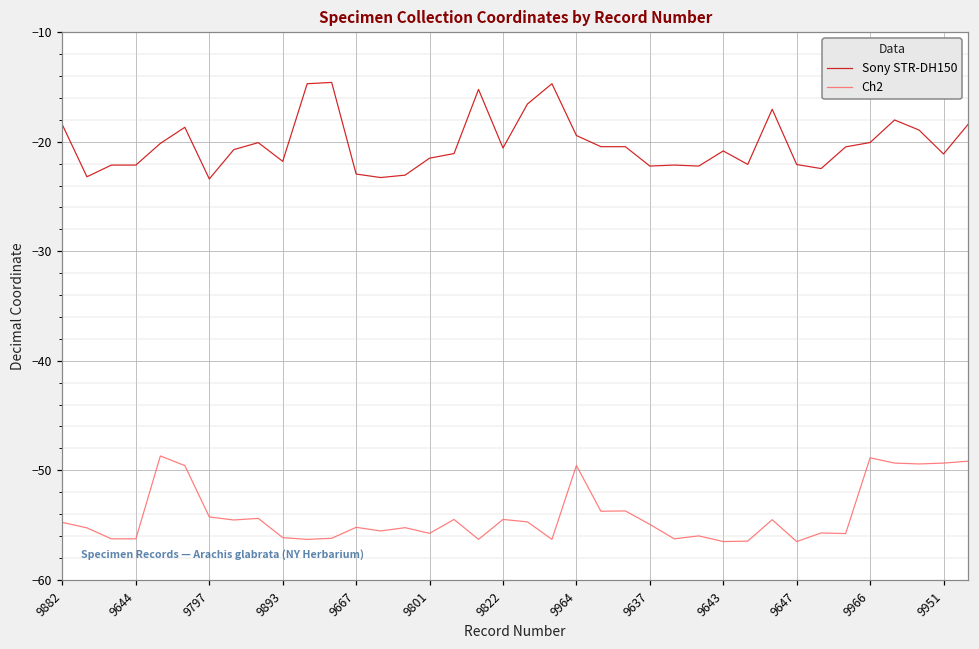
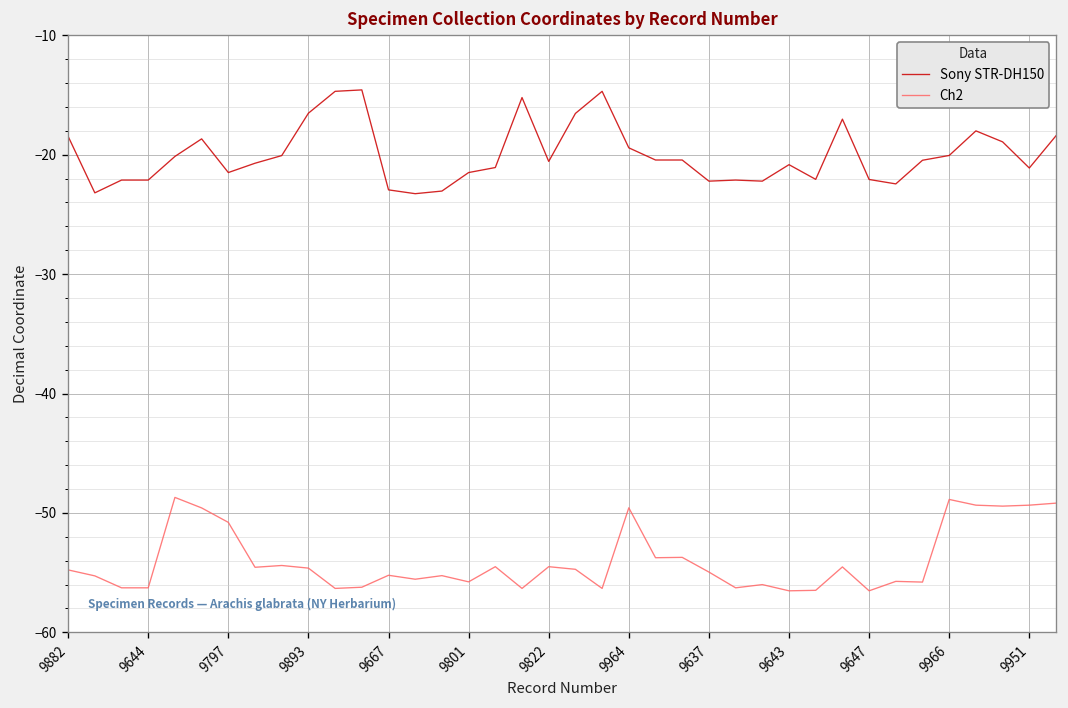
Sony STR-DH150, 9797: -23 -> -22
Ch2, 9797: -54 -> -51
Sony STR-DH150, 9893: -22 -> -17
Ch2, 9893: -56 -> -55
